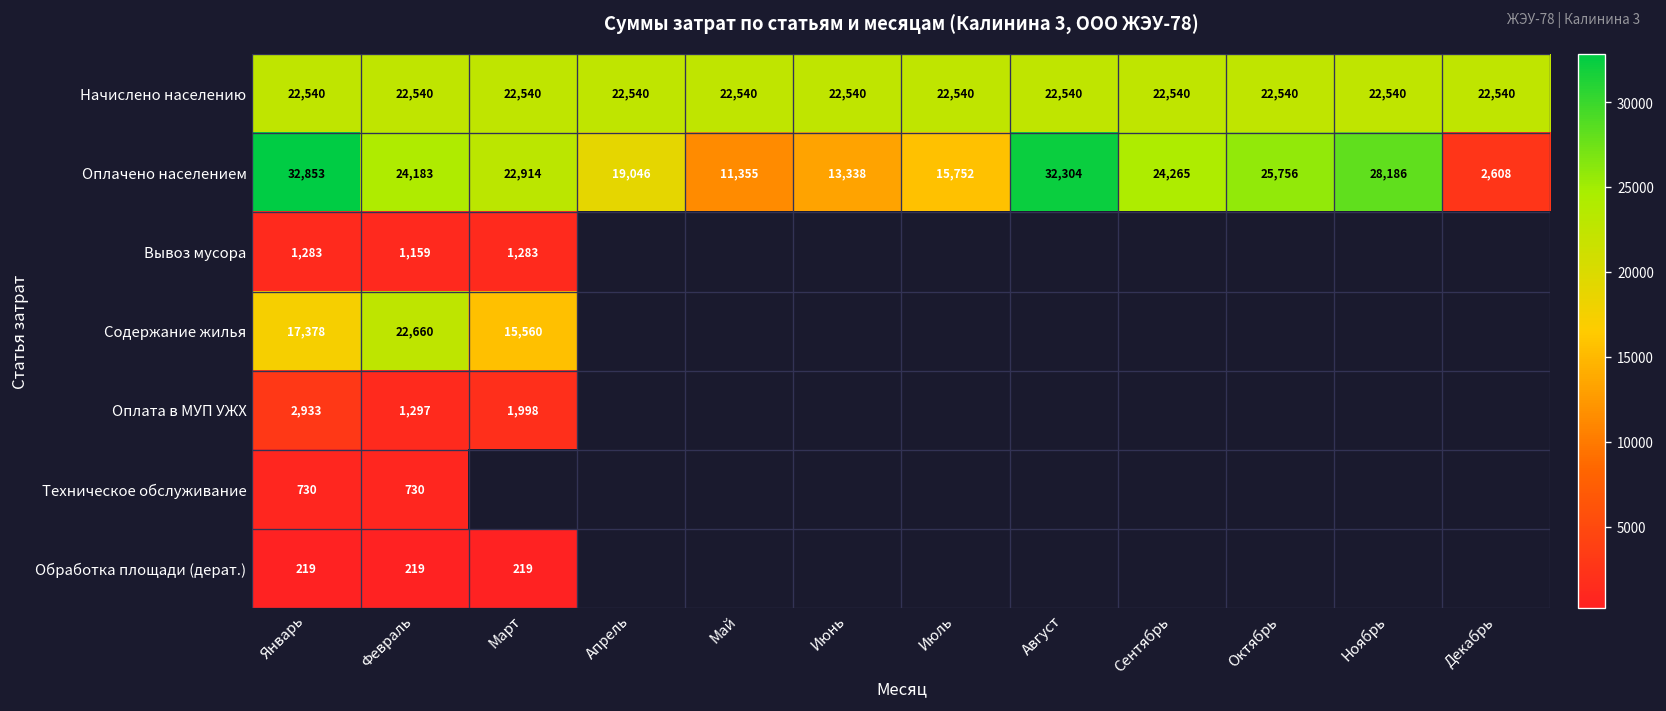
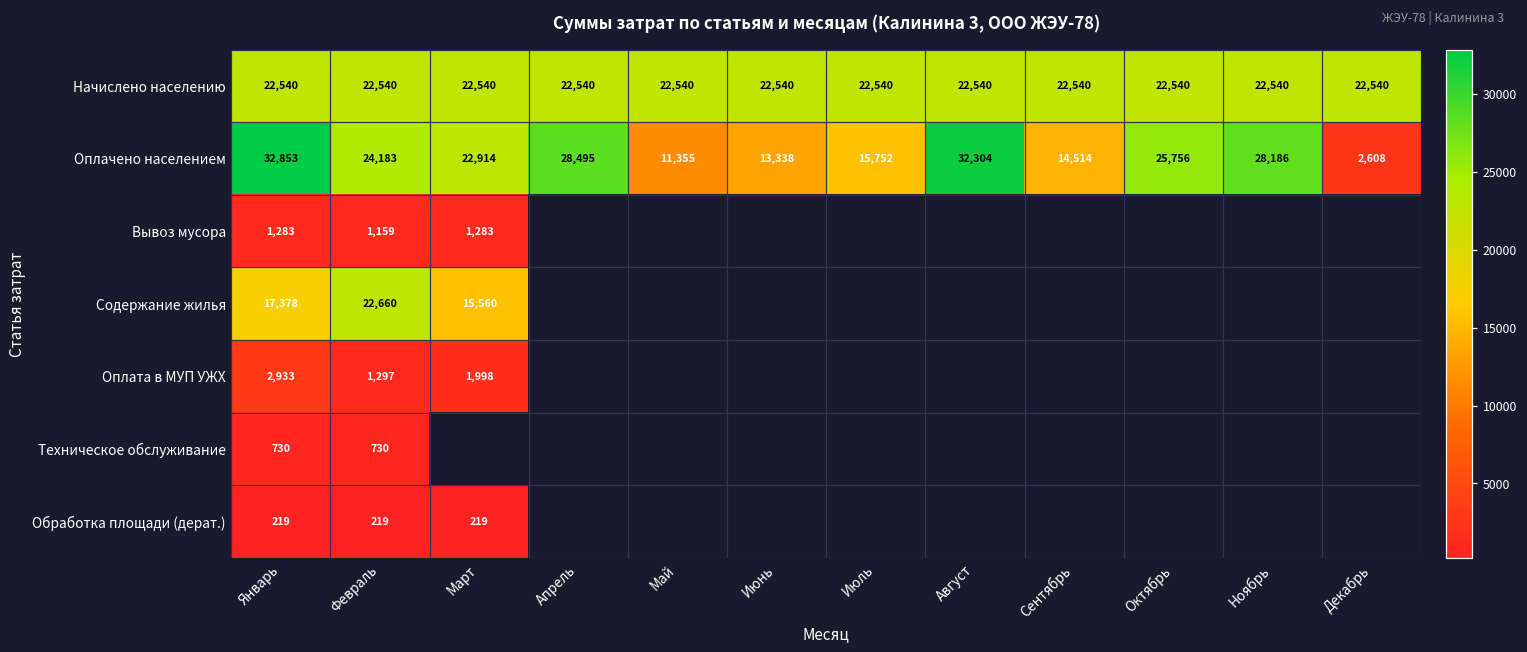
Оплачено населением, Апрель: 19,046 -> 28,495
Оплачено населением, Сентябрь: 24,265 -> 14,514
